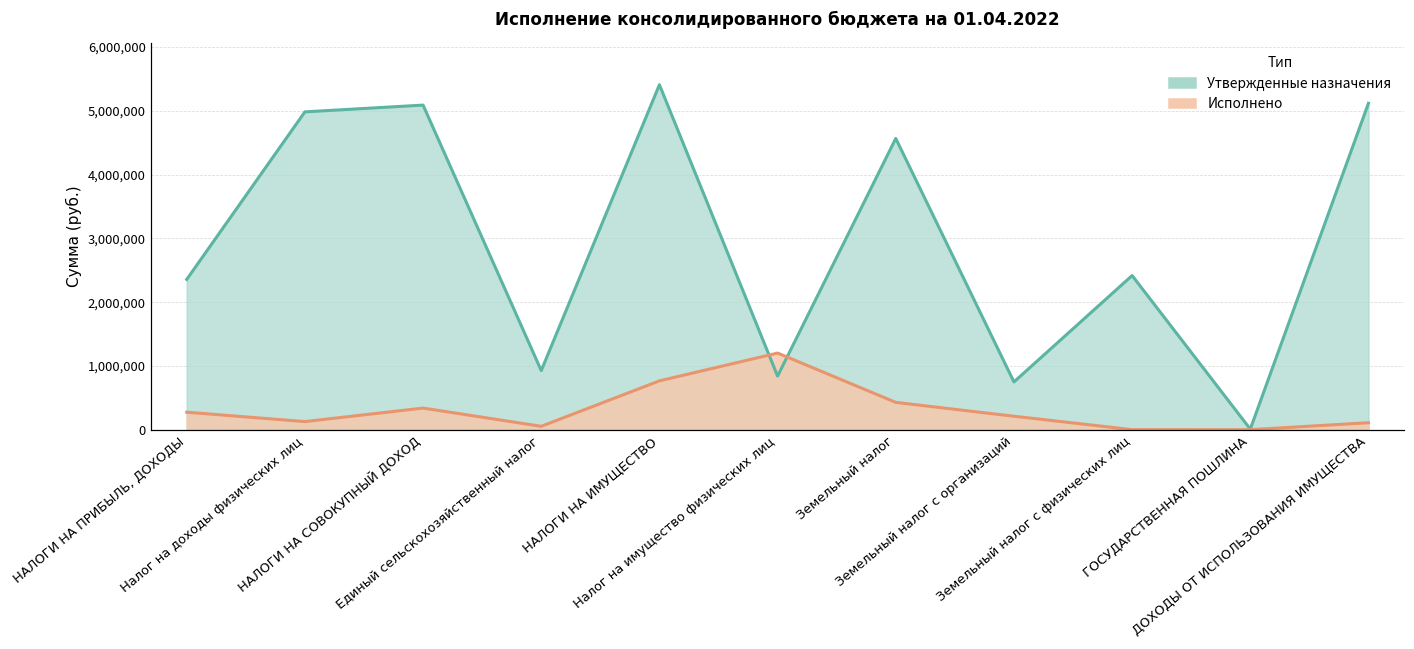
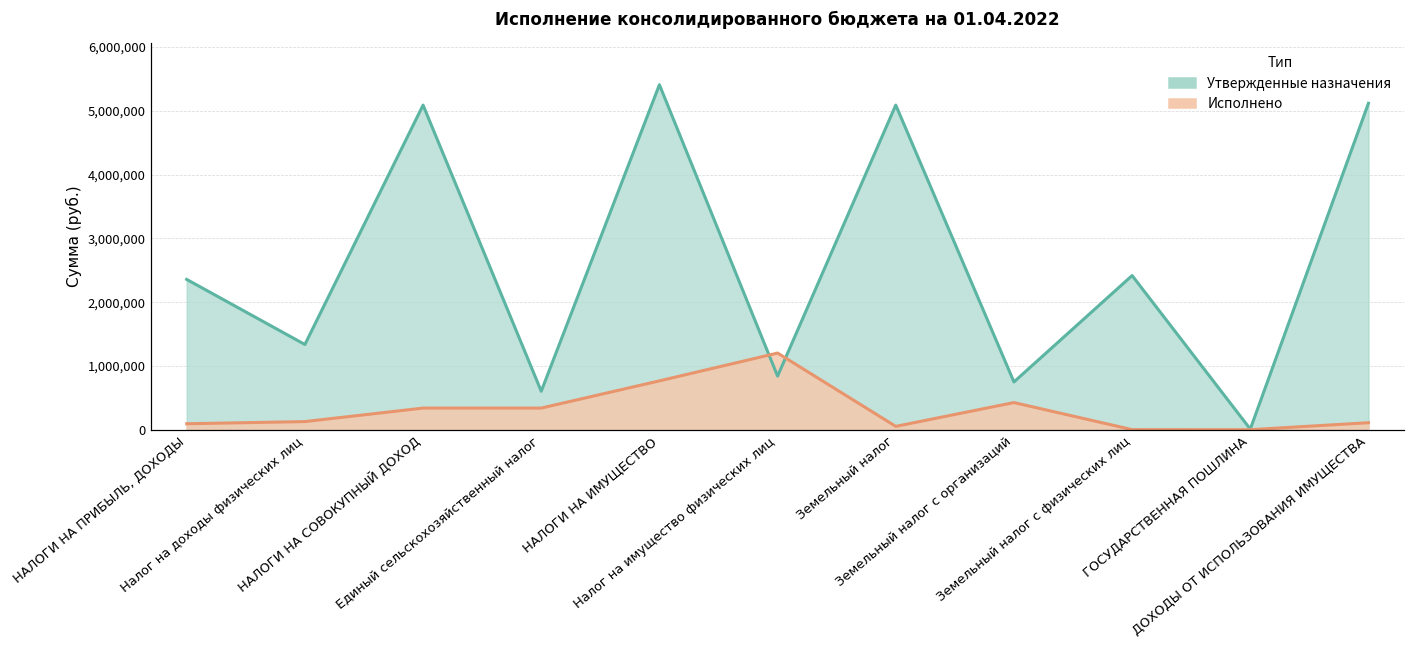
Исполнено, НАЛОГИ НА ПРИБЫЛЬ, ДОХОДЫ: 300,000 -> 100,000
Утвержденные назначения, Налог на доходы физических лиц: 5,000,000 -> 1,300,000
Утвержденные назначения, Единый сельскохозяйственный налог: 900,000 -> 600,000
Исполнено, Единый сельскохозяйственный налог: 100,000 -> 300,000
Утвержденные назначения, Земельный налог: 4,600,000 -> 5,100,000
Исполнено, Земельный налог: 400,000 -> 100,000
Исполнено, Земельный налог с организаций: 200,000 -> 400,000
